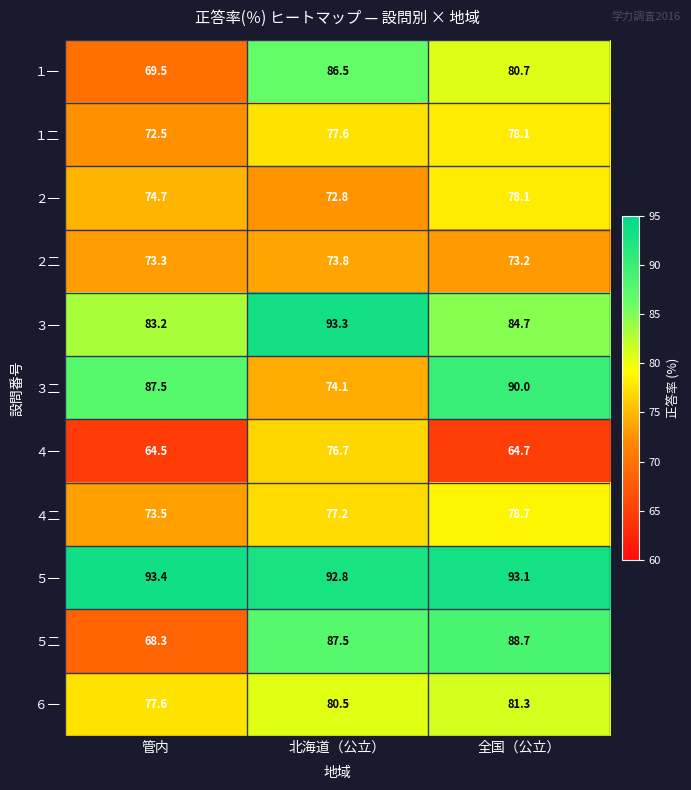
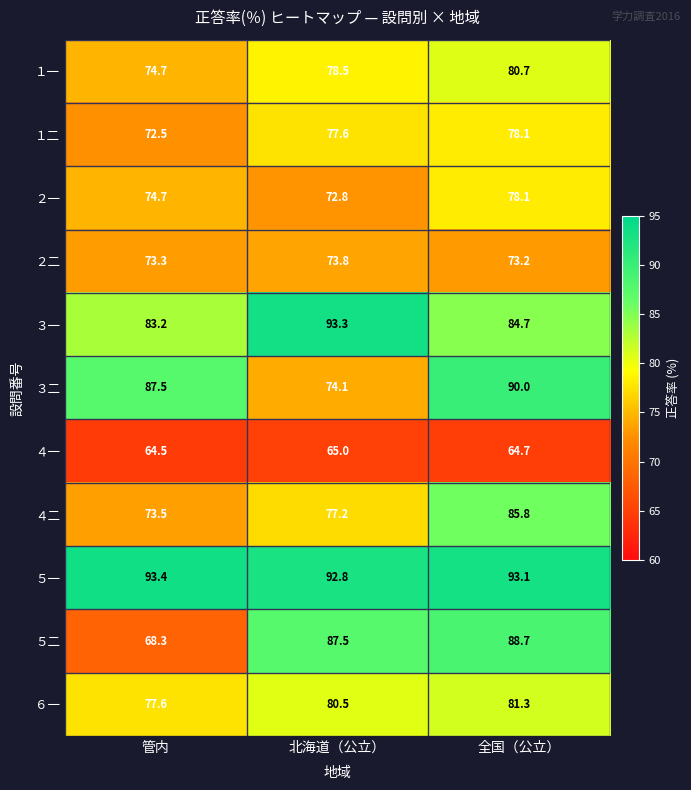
１一, 管内: 69.5 -> 74.7
１一, 北海道（公立）: 86.5 -> 78.5
４一, 北海道（公立）: 76.7 -> 65.0
４二, 全国（公立）: 78.7 -> 85.8
